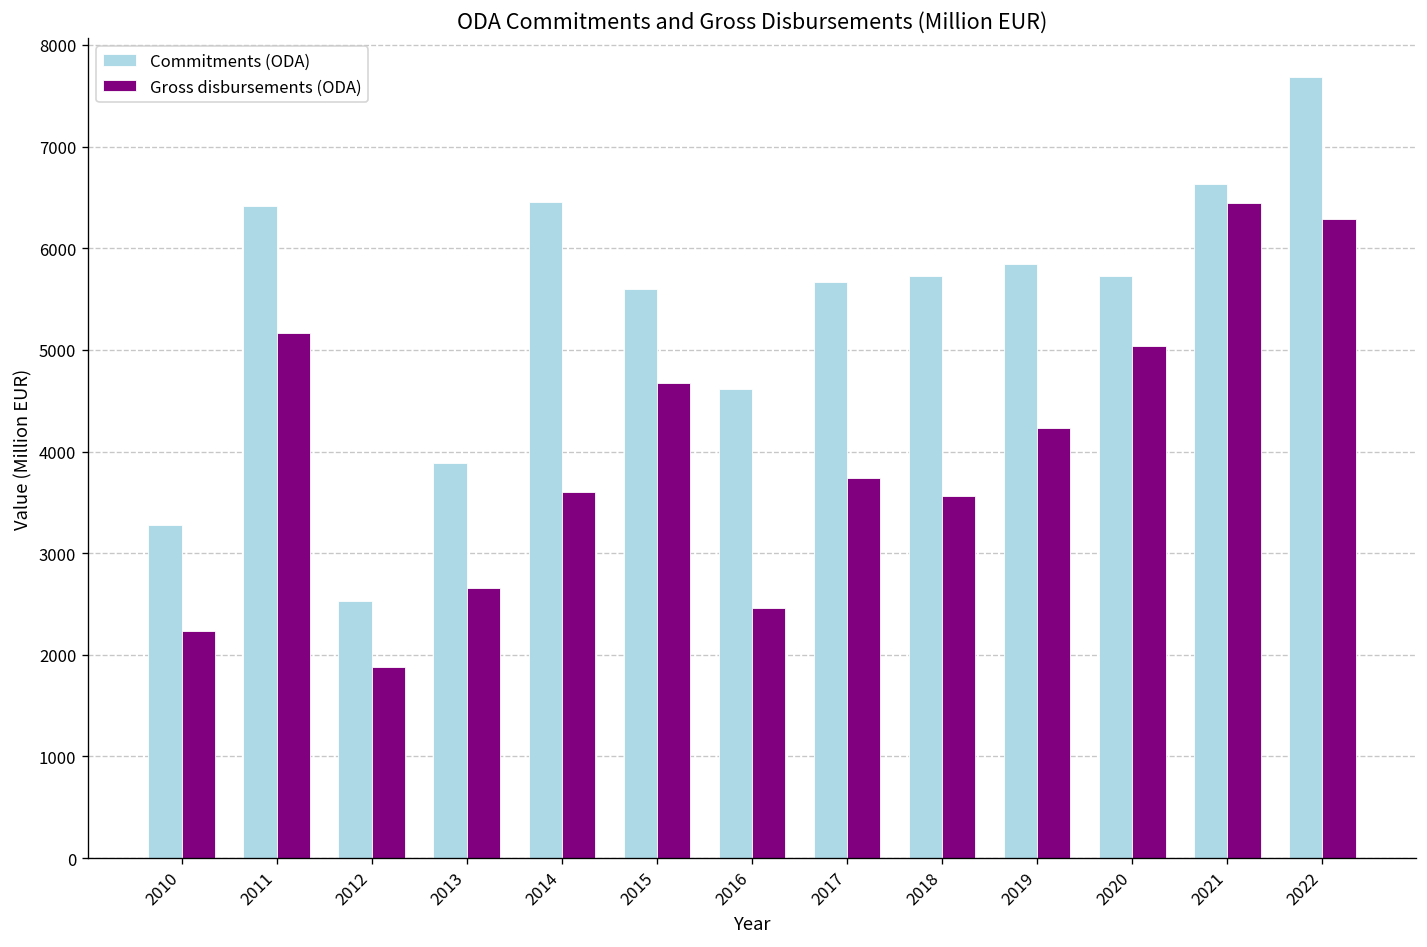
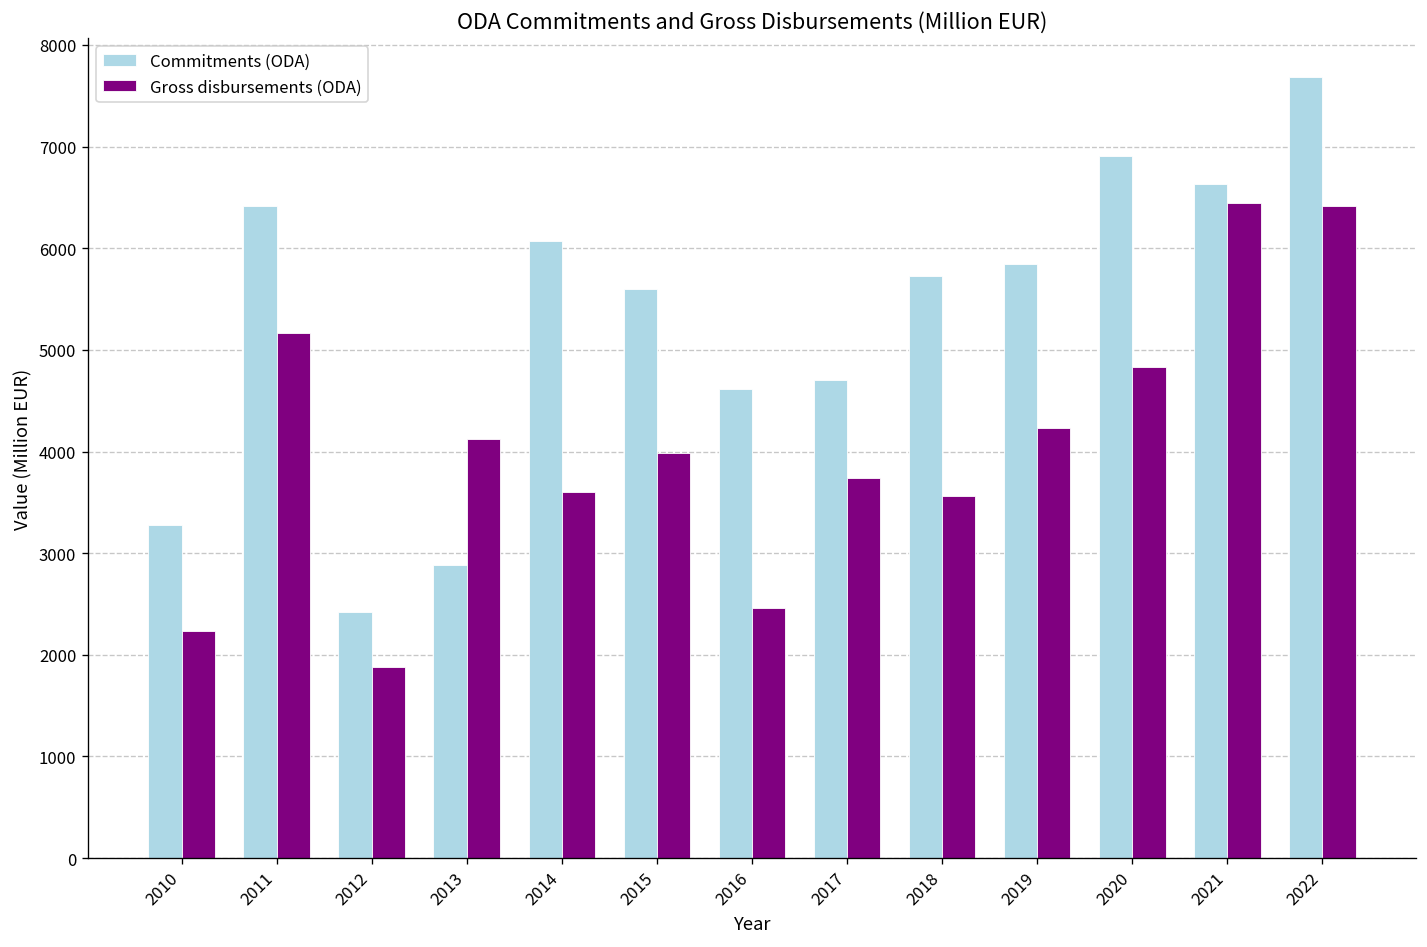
Commitments (ODA), 2012: 2500 -> 2400
Commitments (ODA), 2013: 3900 -> 2900
Gross disbursements (ODA), 2013: 2700 -> 4100
Commitments (ODA), 2014: 6500 -> 6100
Gross disbursements (ODA), 2015: 4700 -> 4000
Commitments (ODA), 2017: 5700 -> 4700
Commitments (ODA), 2020: 5700 -> 6900
Gross disbursements (ODA), 2020: 5000 -> 4800
Gross disbursements (ODA), 2022: 6300 -> 6400
